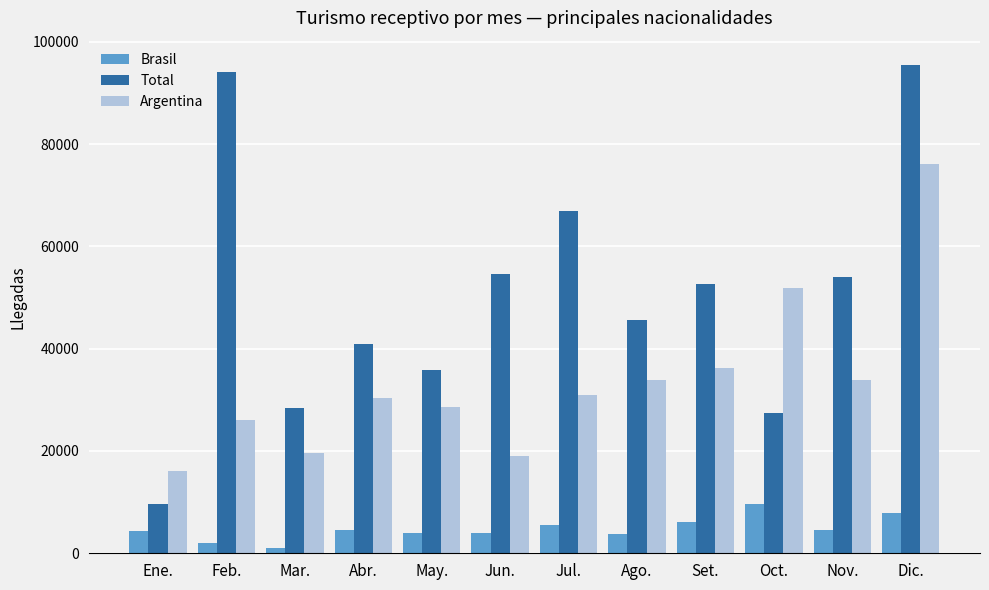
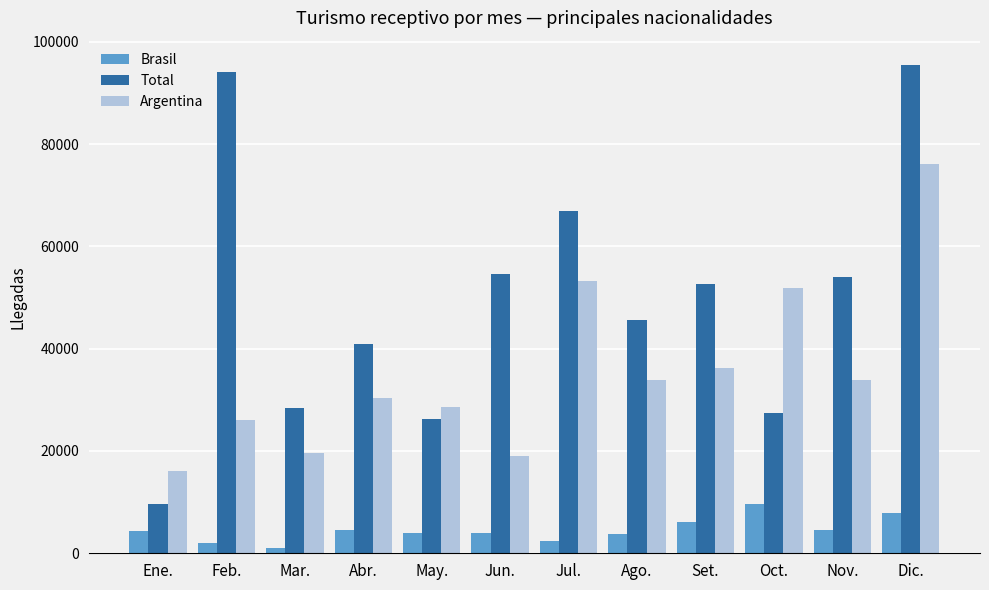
Total, May.: 36000 -> 26000
Brasil, Jul.: 5000 -> 2000
Argentina, Jul.: 31000 -> 53000
